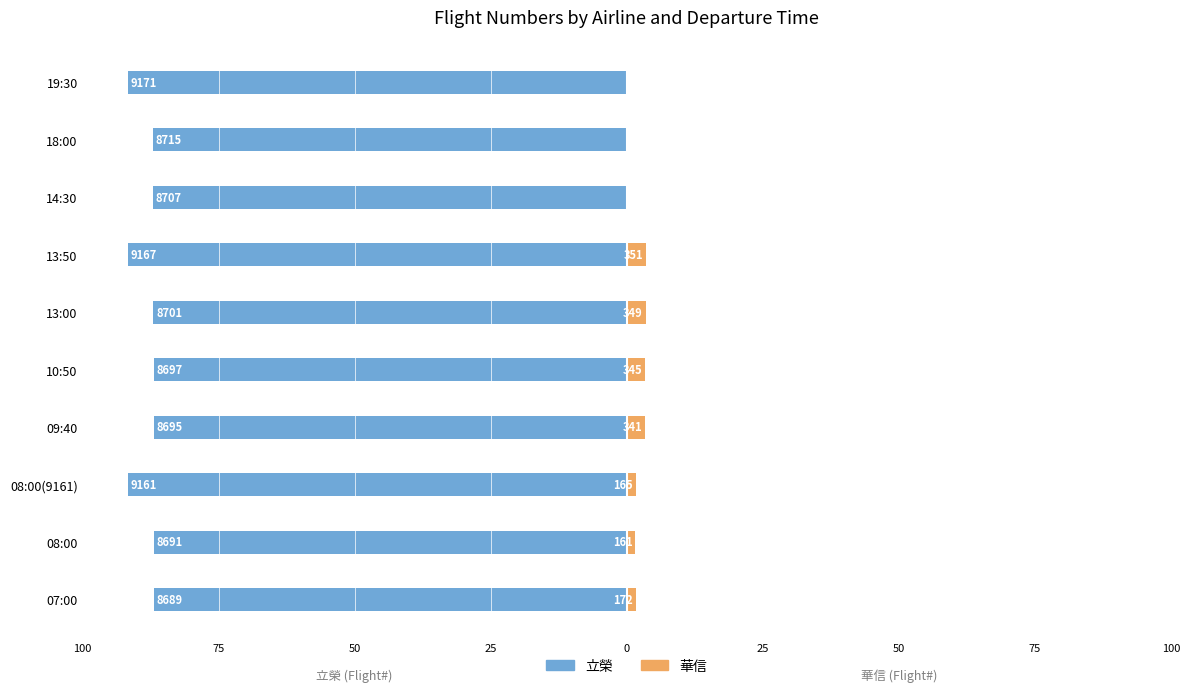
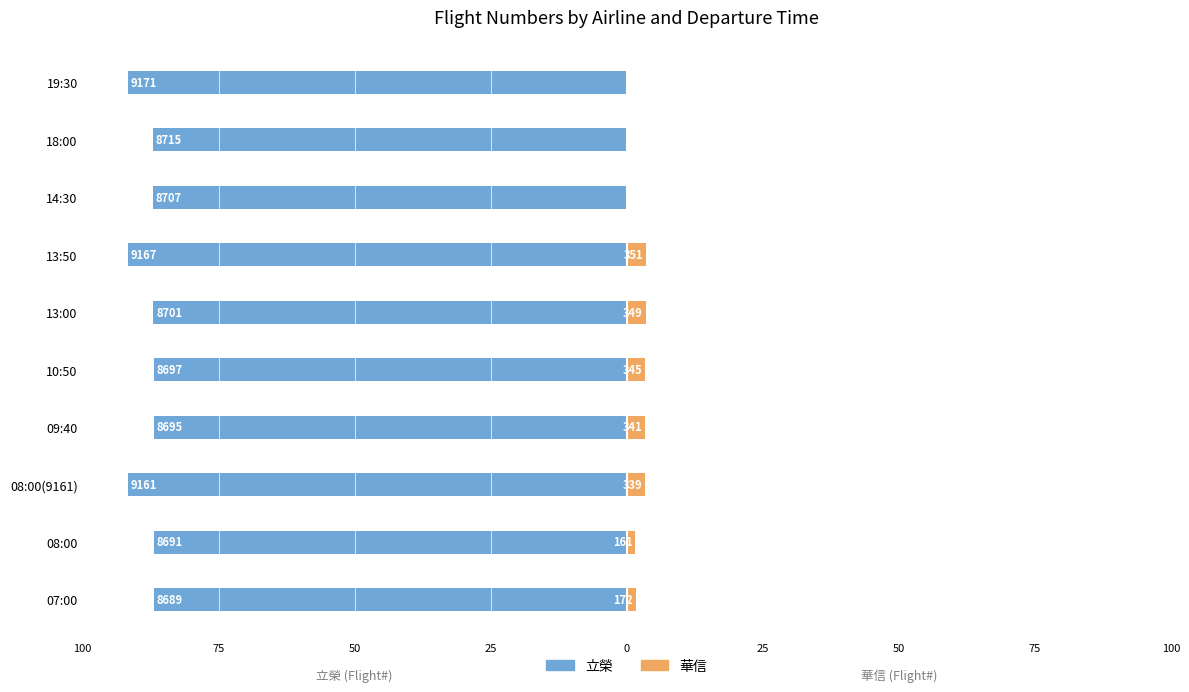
華信, 08:00(9161): 165 -> 339
